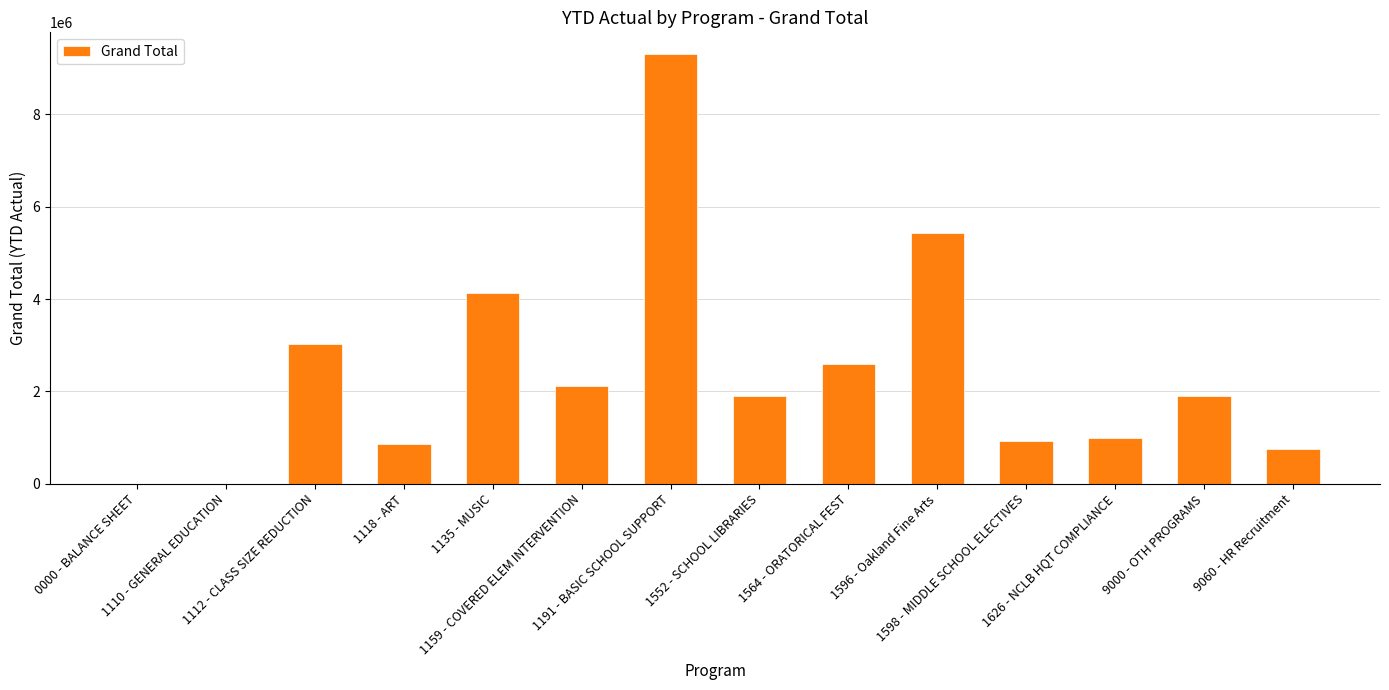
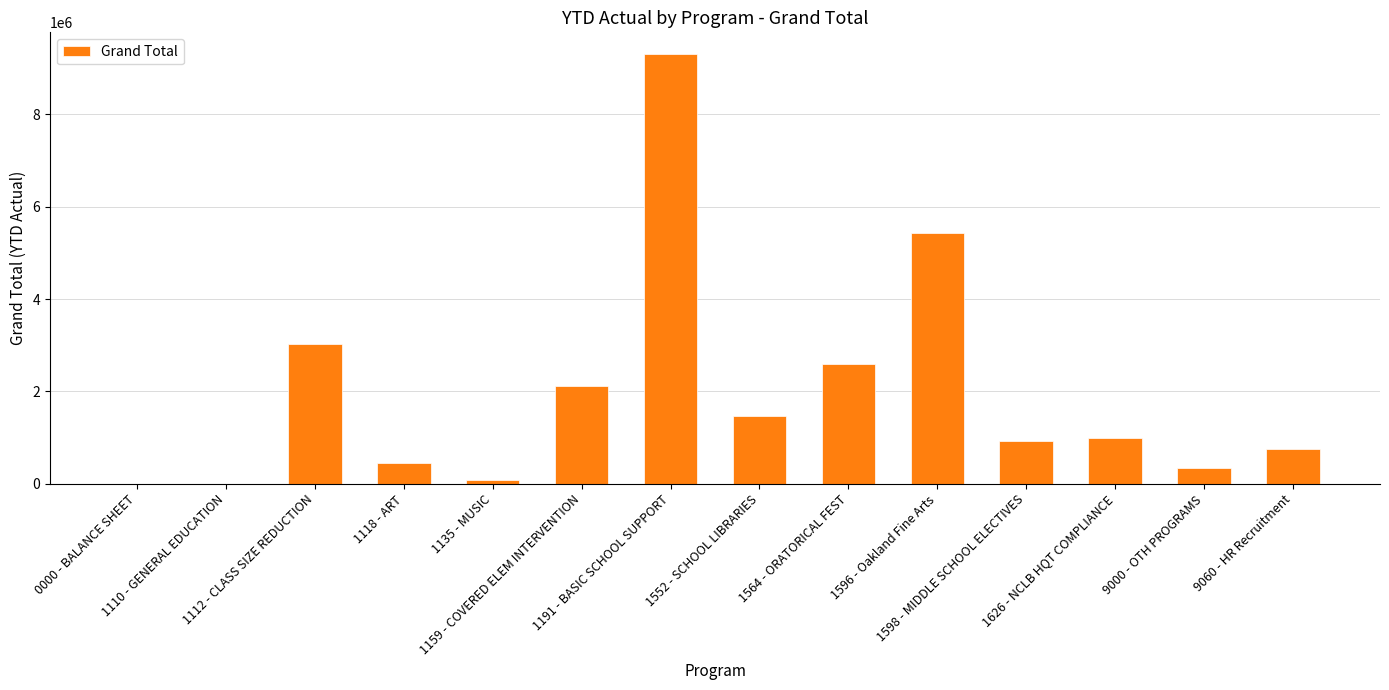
1118 - ART: 900000 -> 400000
1135 - MUSIC: 4100000 -> 100000
1552 - SCHOOL LIBRARIES: 1900000 -> 1500000
9000 - OTH PROGRAMS: 1900000 -> 300000
